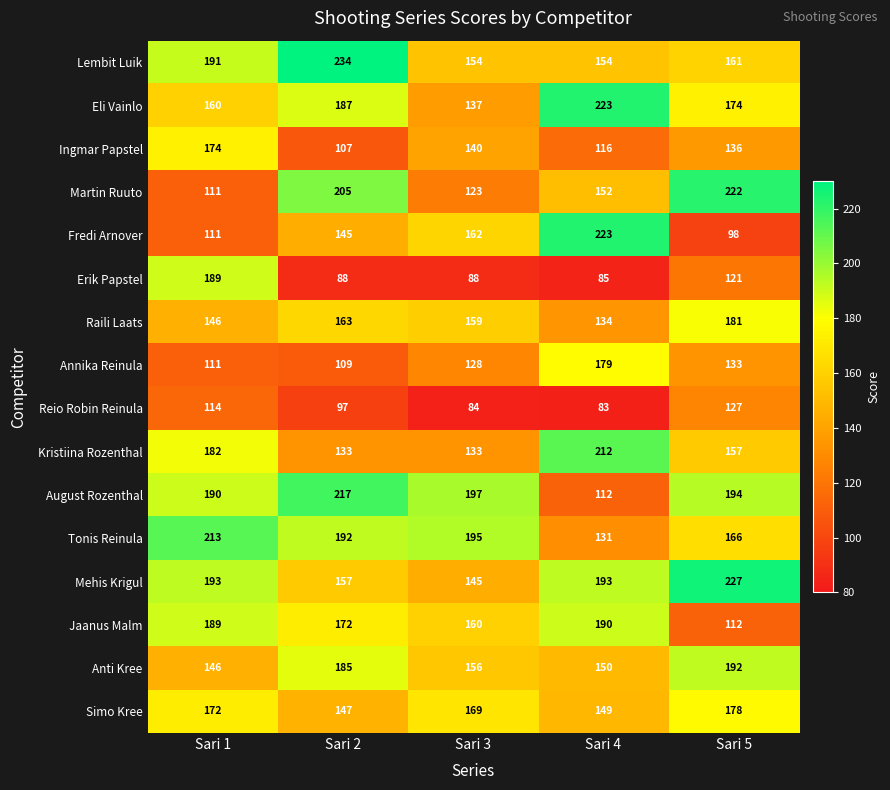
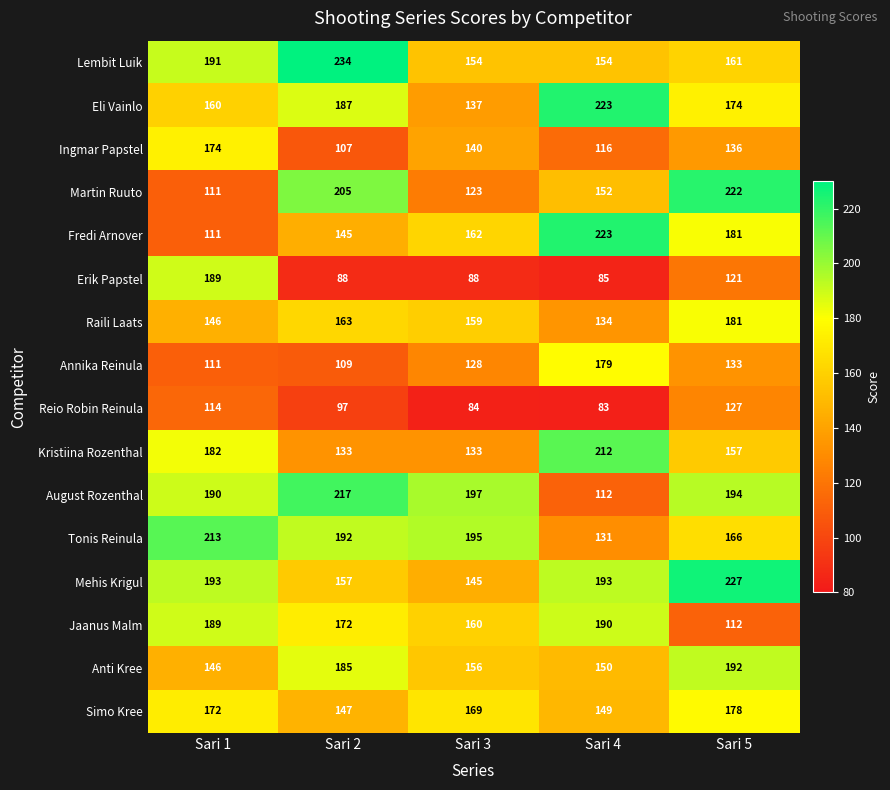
Fredi Arnover, Sari 5: 98 -> 181
